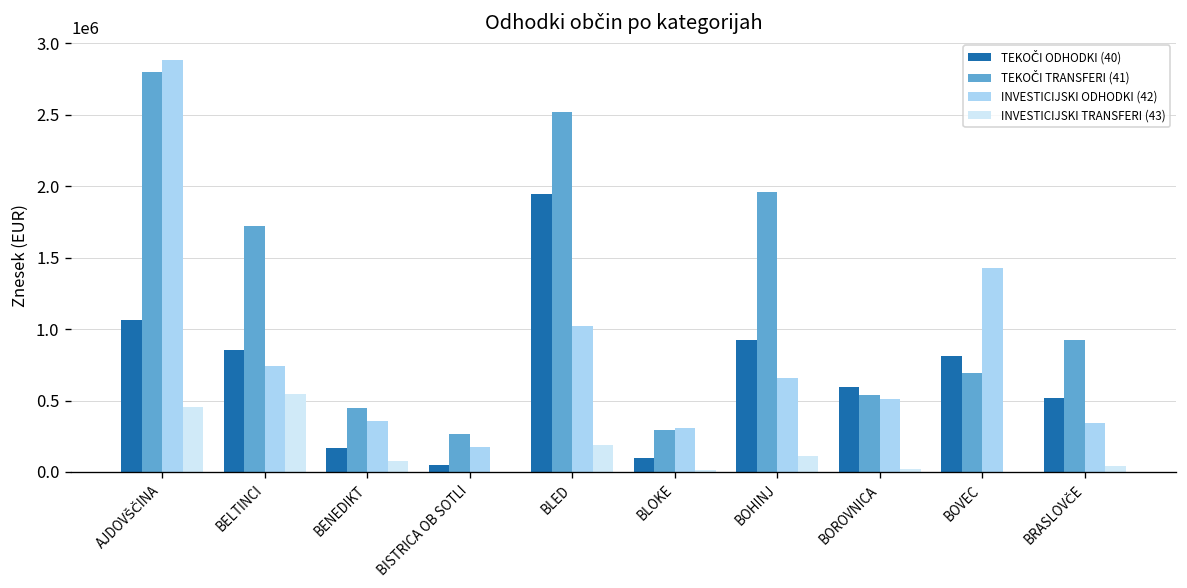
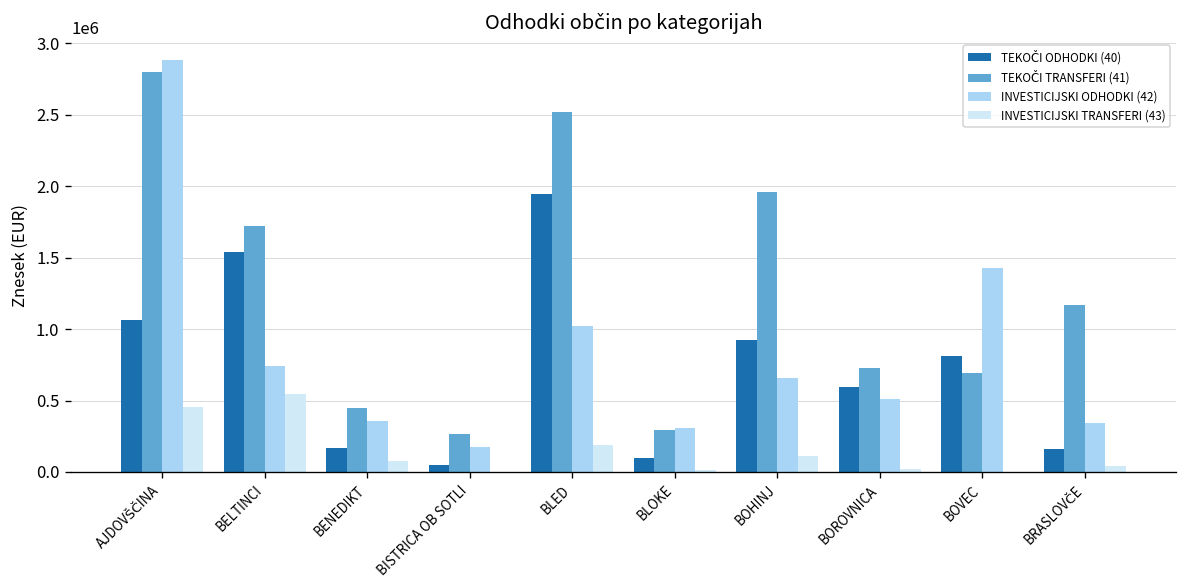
TEKOČI ODHODKI (40), BELTINCI: 860000 -> 1540000
TEKOČI TRANSFERI (41), BOROVNICA: 540000 -> 730000
TEKOČI ODHODKI (40), BRASLOVČE: 520000 -> 160000
TEKOČI TRANSFERI (41), BRASLOVČE: 920000 -> 1170000
